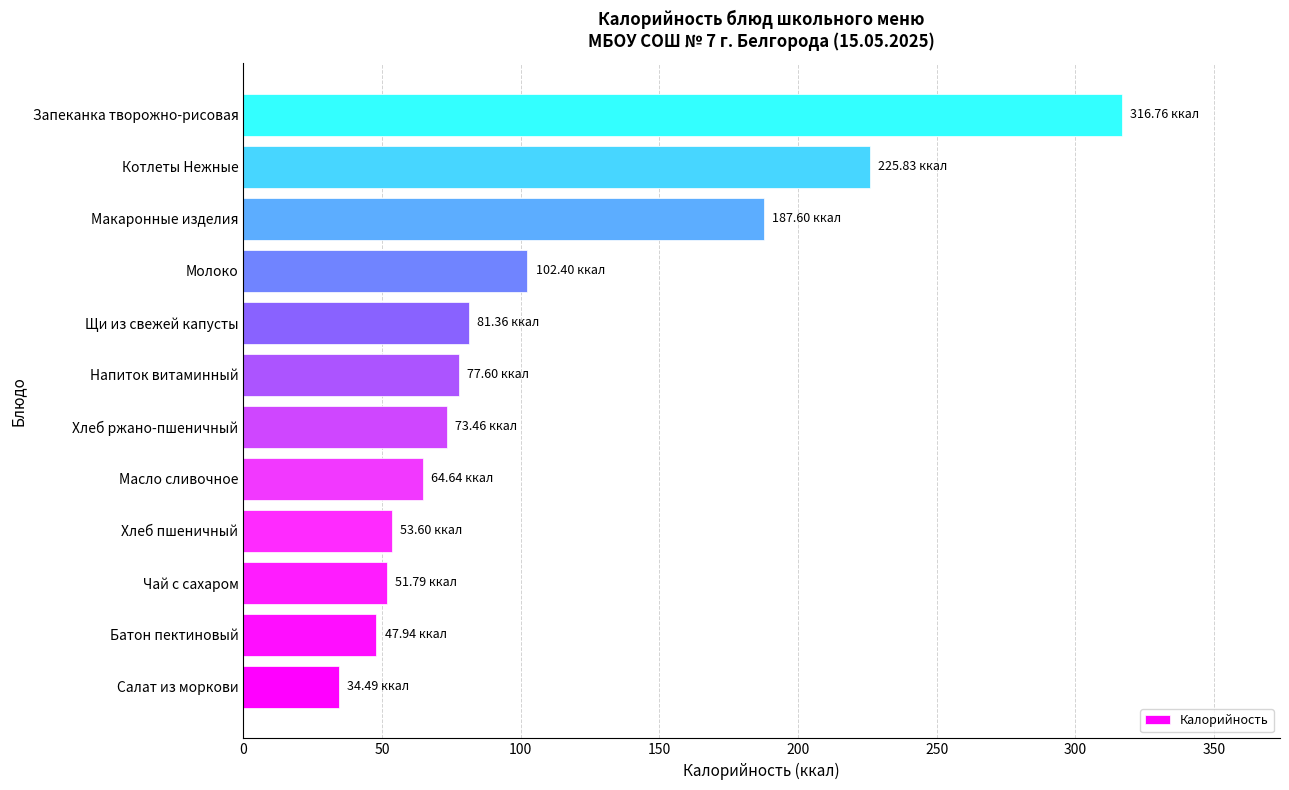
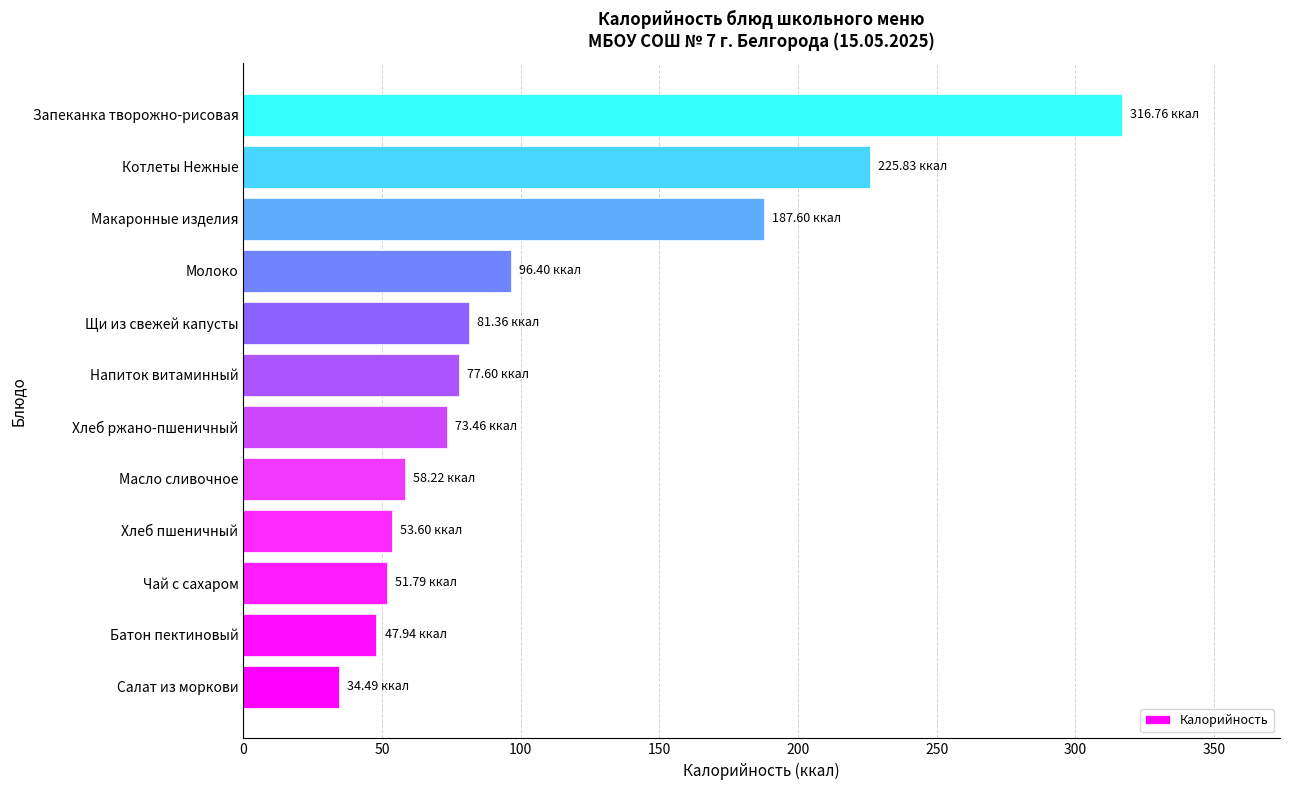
Молоко: 102.40 -> 96.40
Масло сливочное: 64.64 -> 58.22
